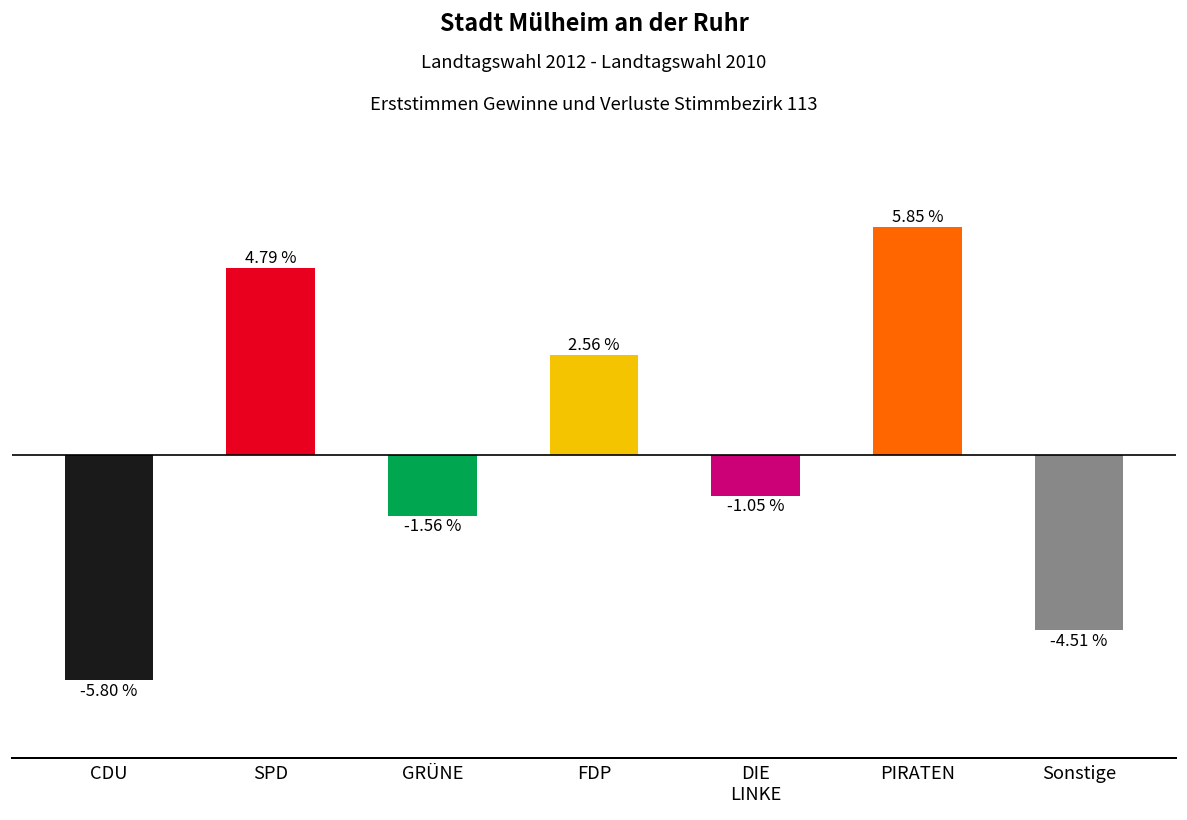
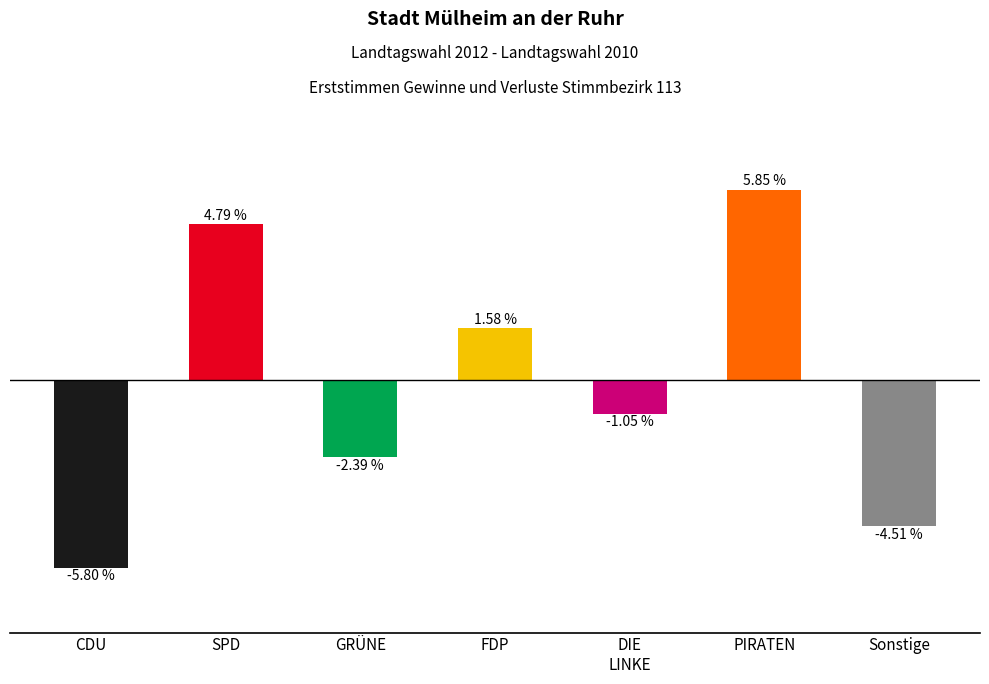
GRÜNE: -1.56 % -> -2.39 %
FDP: 2.56 % -> 1.58 %
